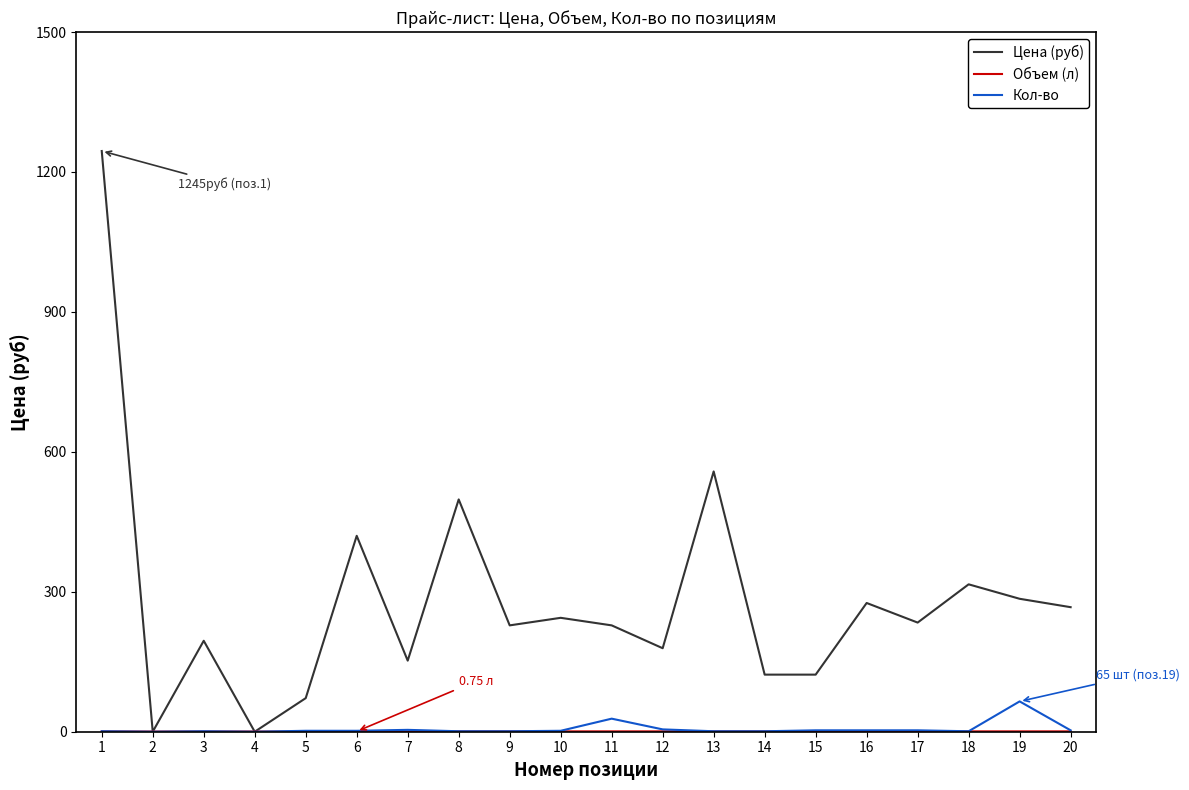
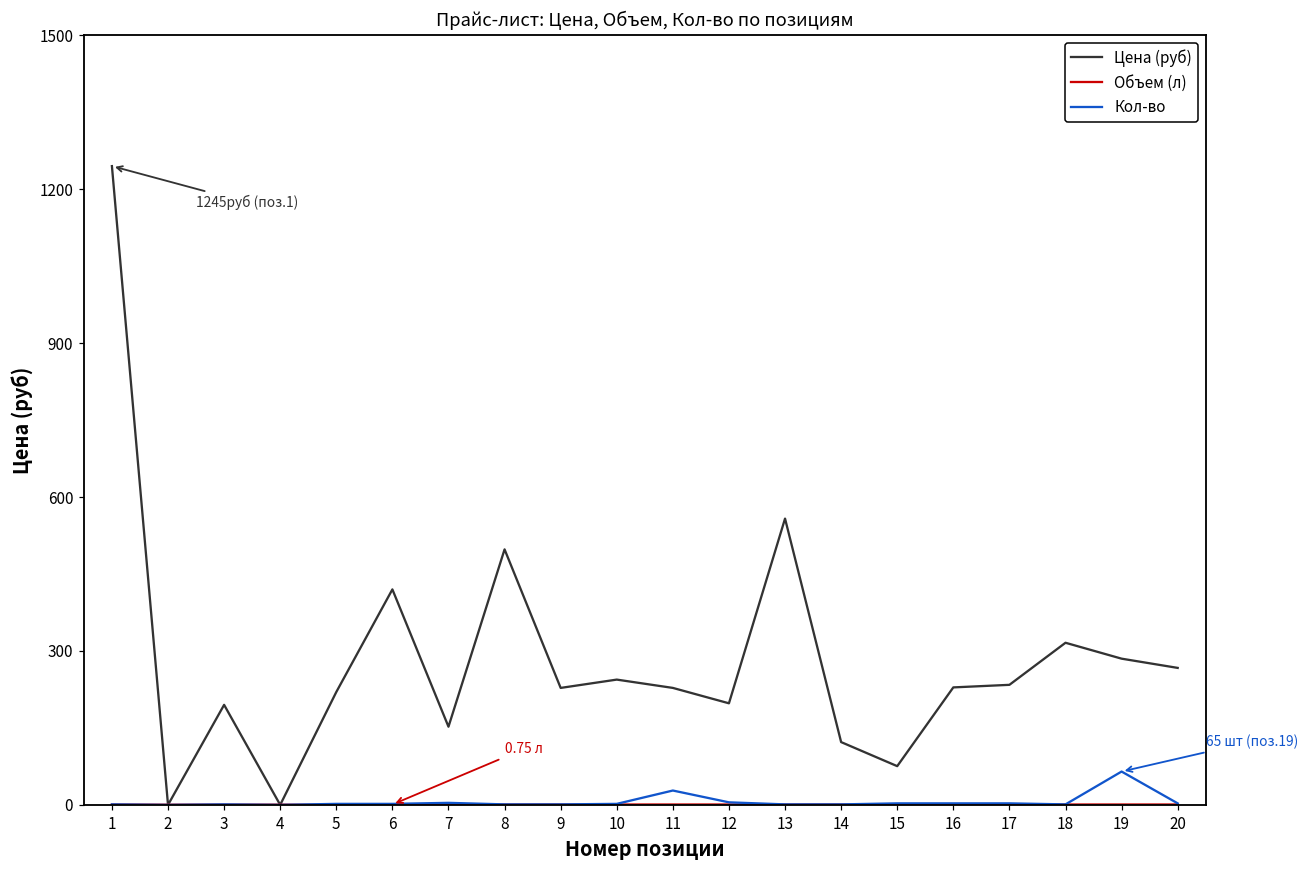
Цена (руб), 5: 70 -> 220
Цена (руб), 12: 180 -> 200
Цена (руб), 15: 120 -> 80
Цена (руб), 16: 280 -> 230
